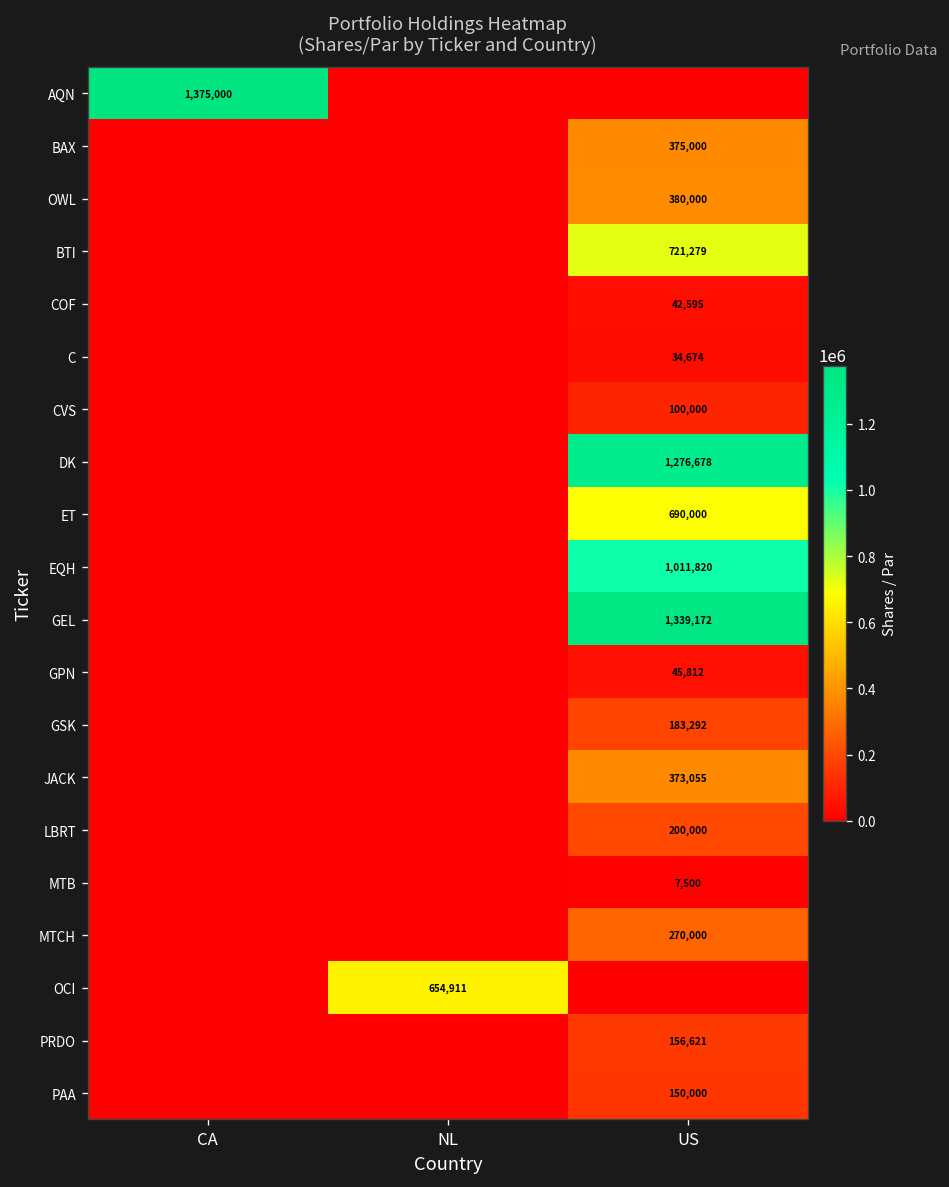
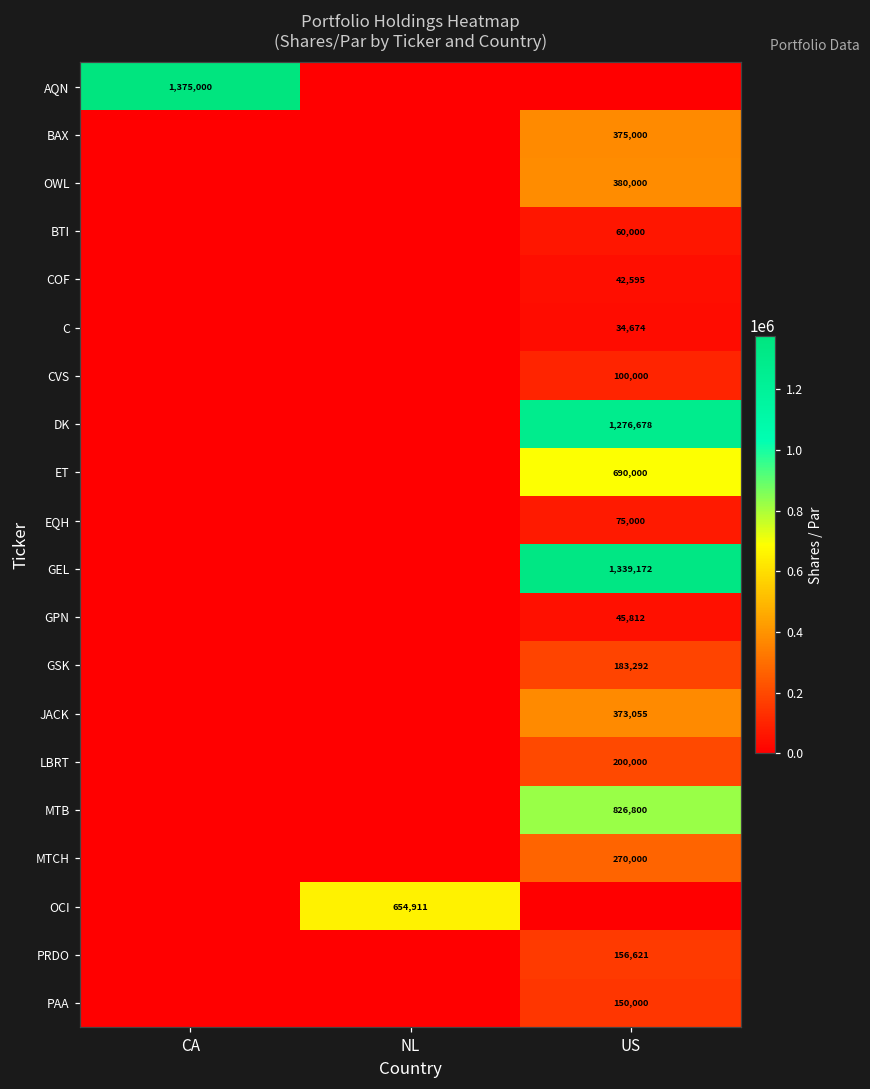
BTI, US: 721,279 -> 60,000
EQH, US: 1,011,820 -> 75,000
MTB, US: 7,500 -> 826,800
